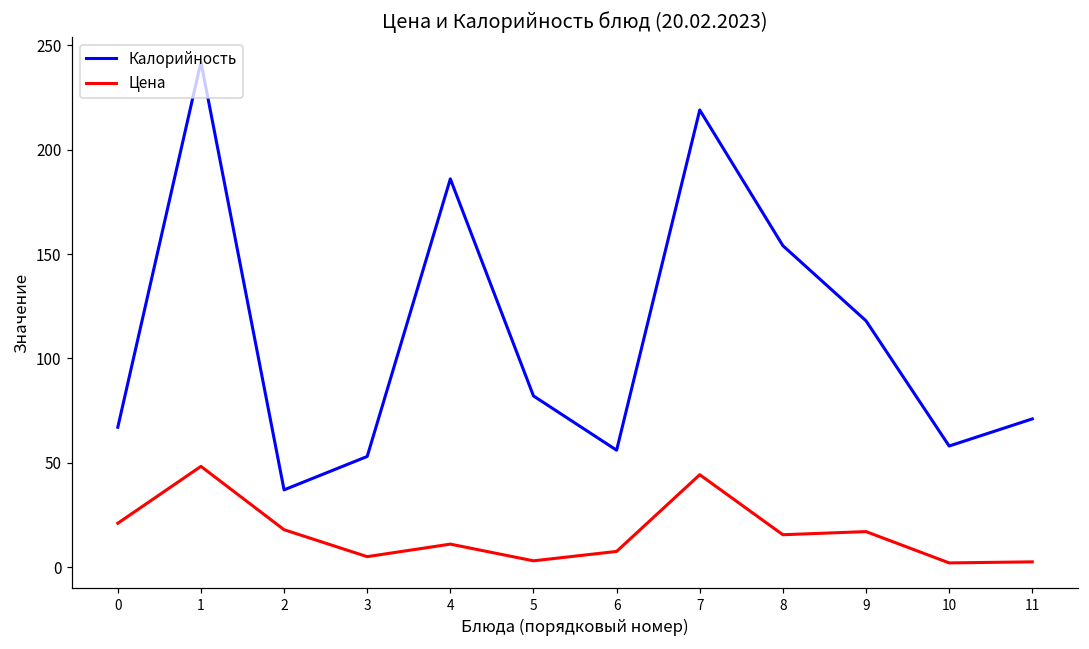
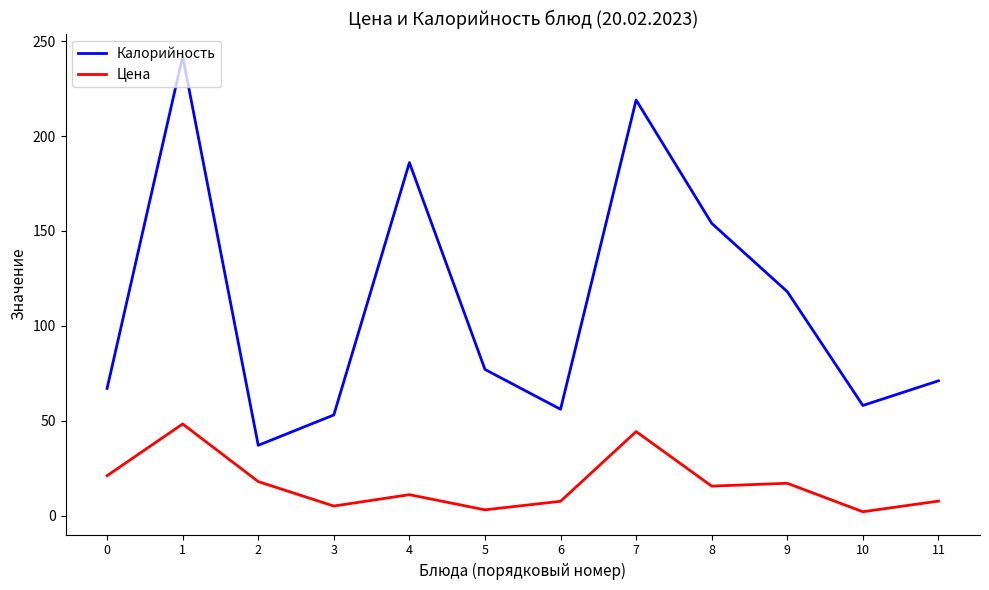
Калорийность, 5: 82 -> 77
Цена, 11: 3 -> 8
